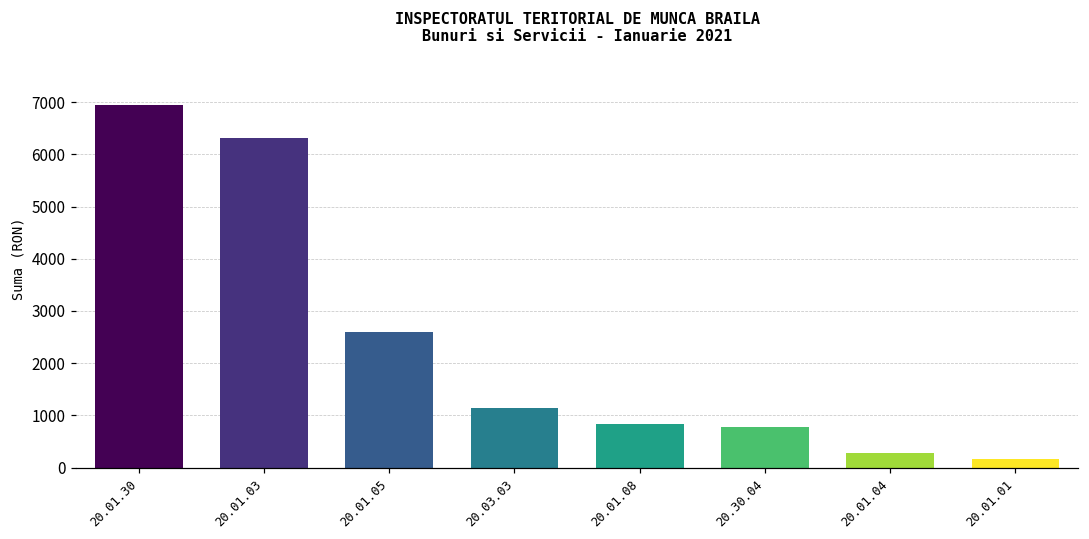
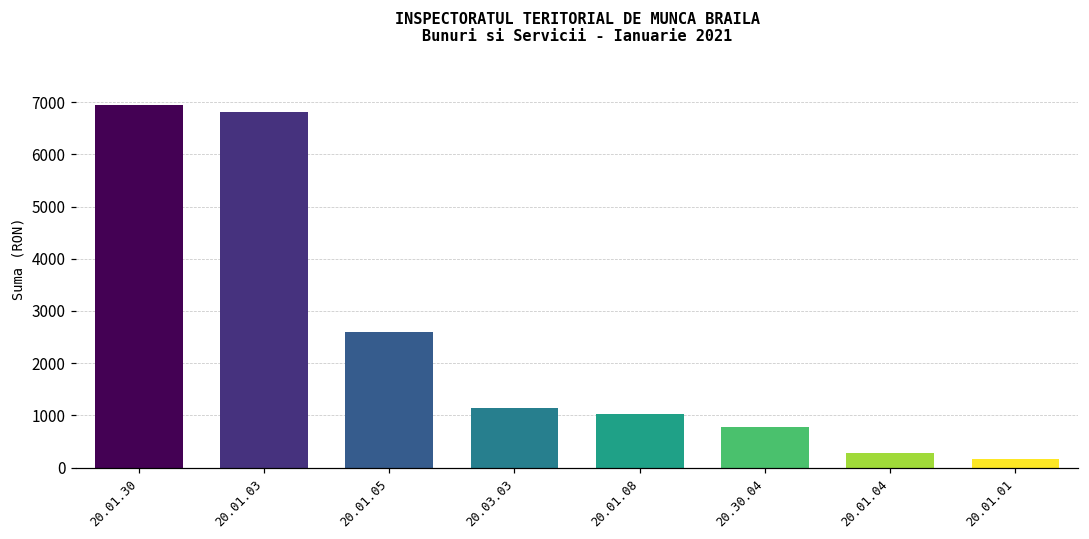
20.01.03: 6300 -> 6800
20.01.08: 800 -> 1000
